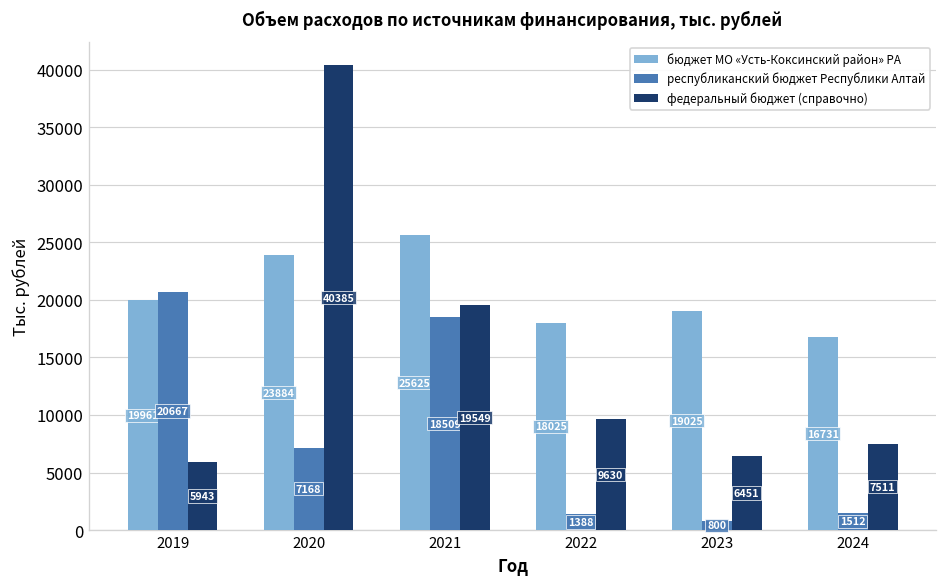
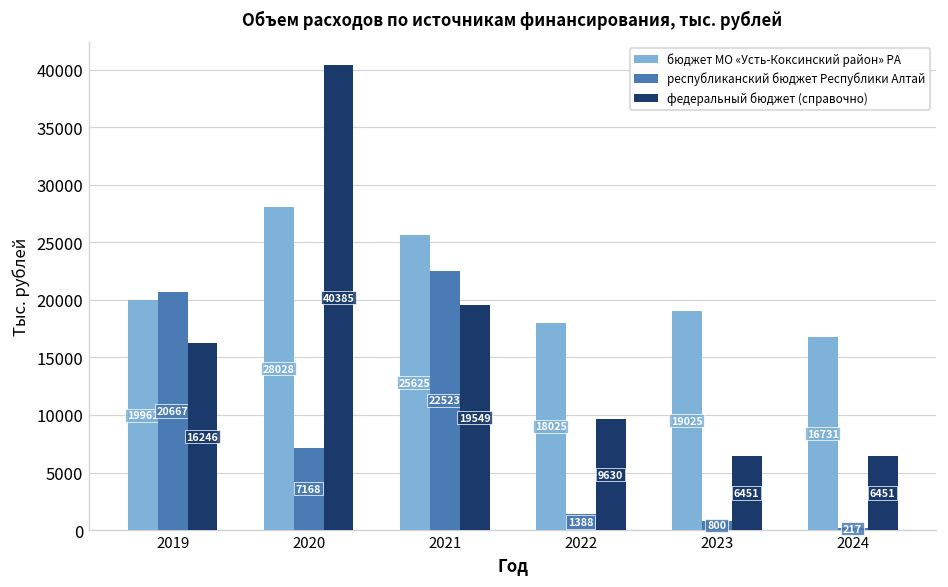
федеральный бюджет (справочно), 2019: 5943 -> 16246
бюджет МО «Усть-Коксинский район» РА, 2020: 23884 -> 28028
республиканский бюджет Республики Алтай, 2021: 18509 -> 22523
республиканский бюджет Республики Алтай, 2024: 1512 -> 217
федеральный бюджет (справочно), 2024: 7511 -> 6451
